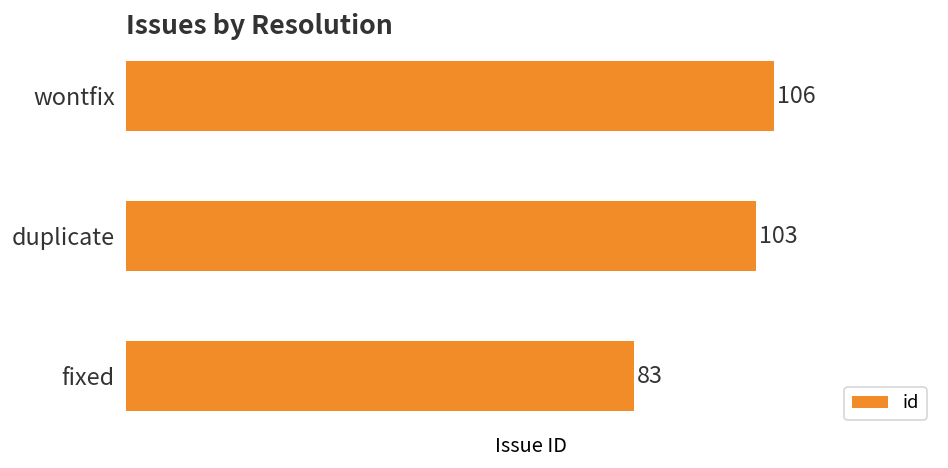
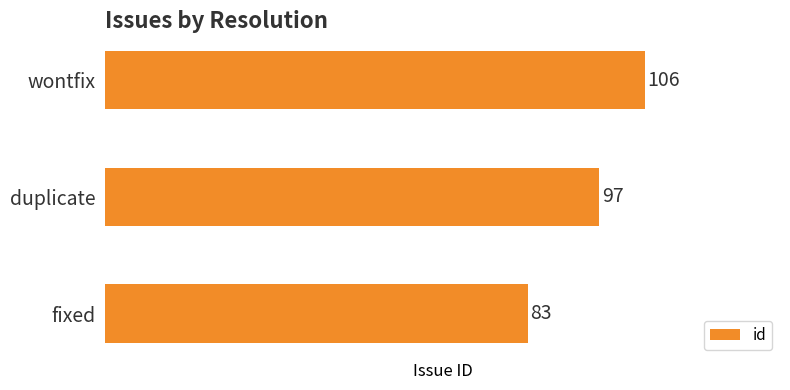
duplicate: 103 -> 97
